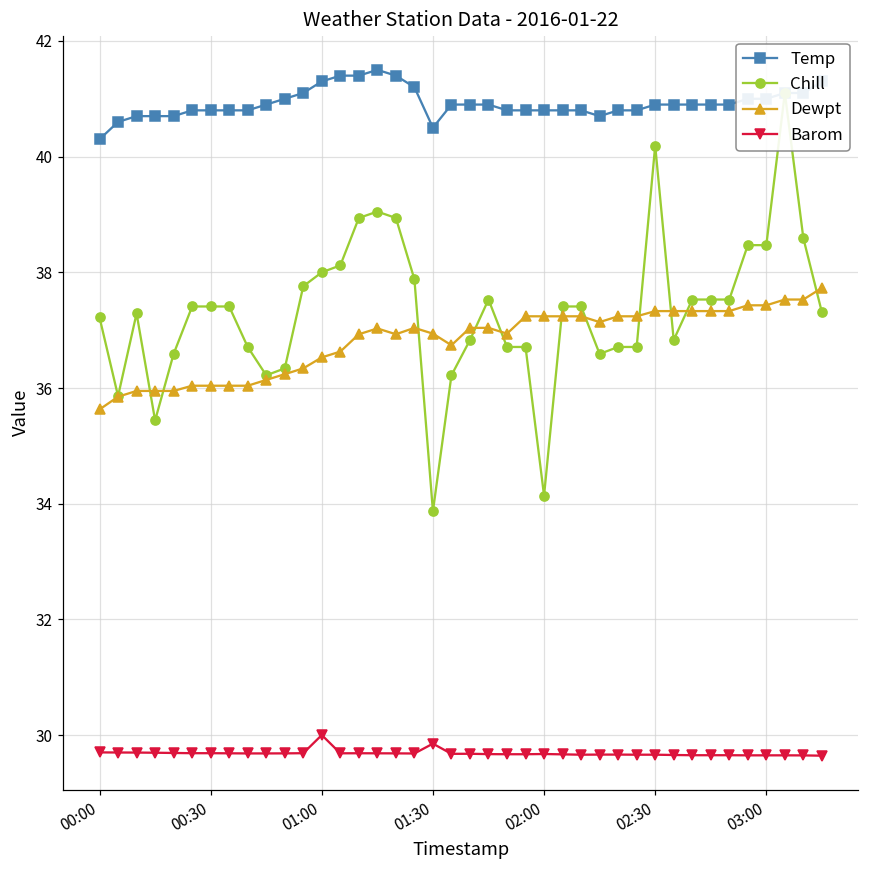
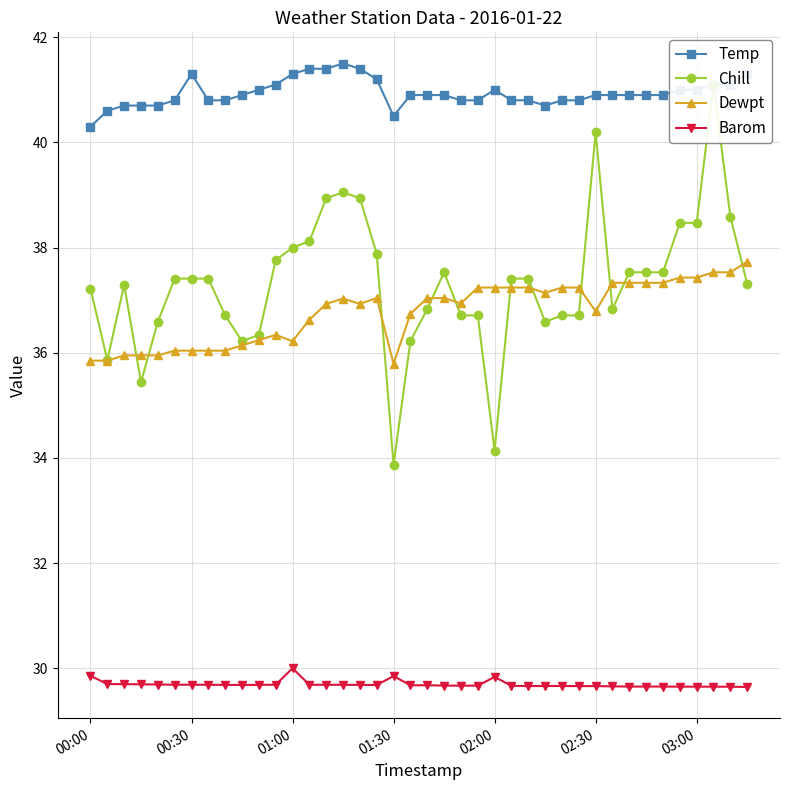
Dewpt, 00:00: 35.6 -> 35.9
Barom, 00:00: 29.7 -> 29.9
Temp, 00:30: 40.8 -> 41.3
Dewpt, 01:00: 36.5 -> 36.2
Dewpt, 01:30: 36.9 -> 35.8
Temp, 02:00: 40.8 -> 41.0
Barom, 02:00: 29.7 -> 29.8
Dewpt, 02:30: 37.3 -> 36.8
